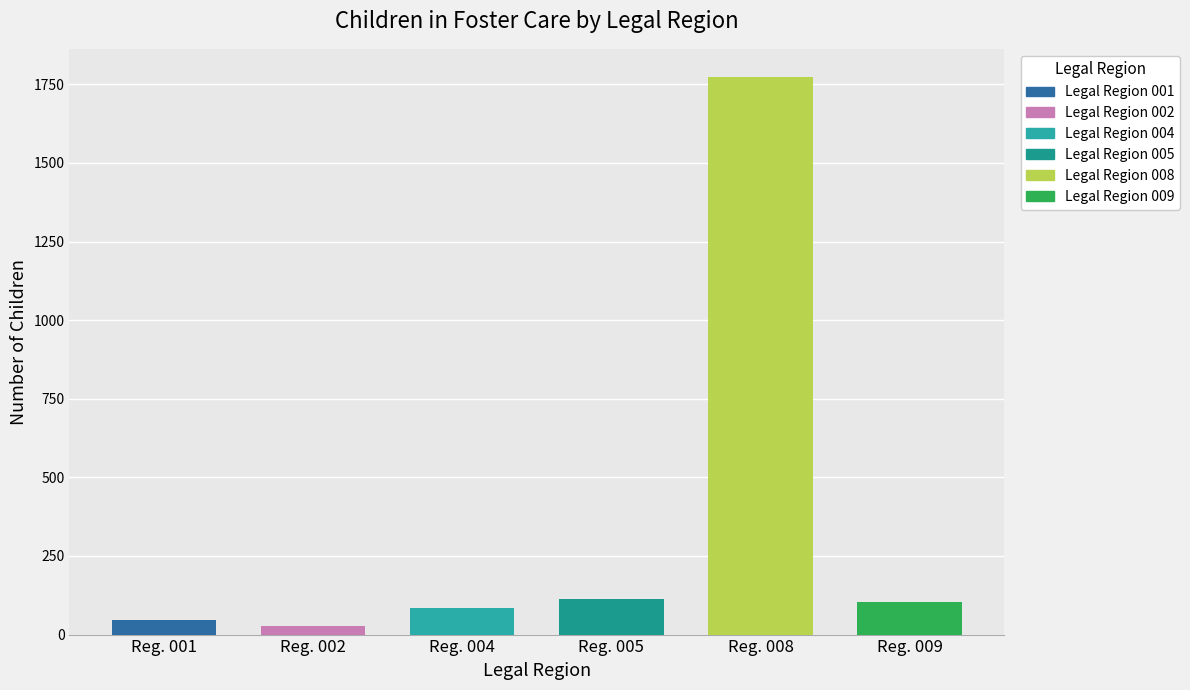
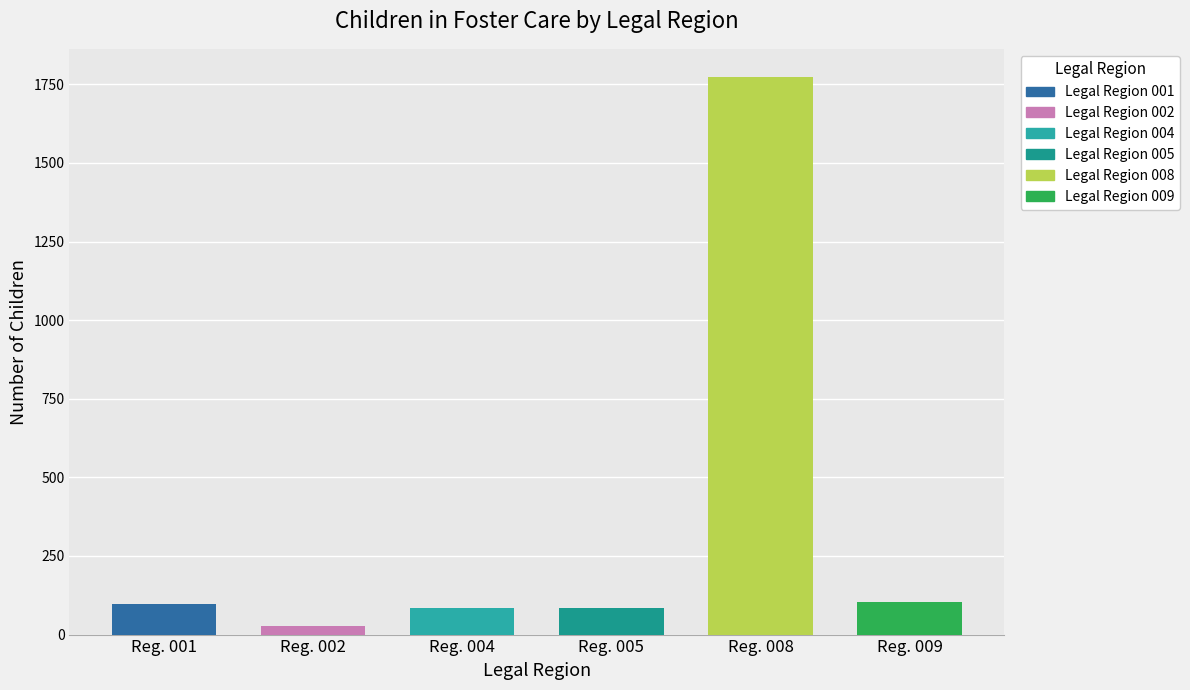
Reg. 001: 50 -> 100
Reg. 005: 110 -> 80
